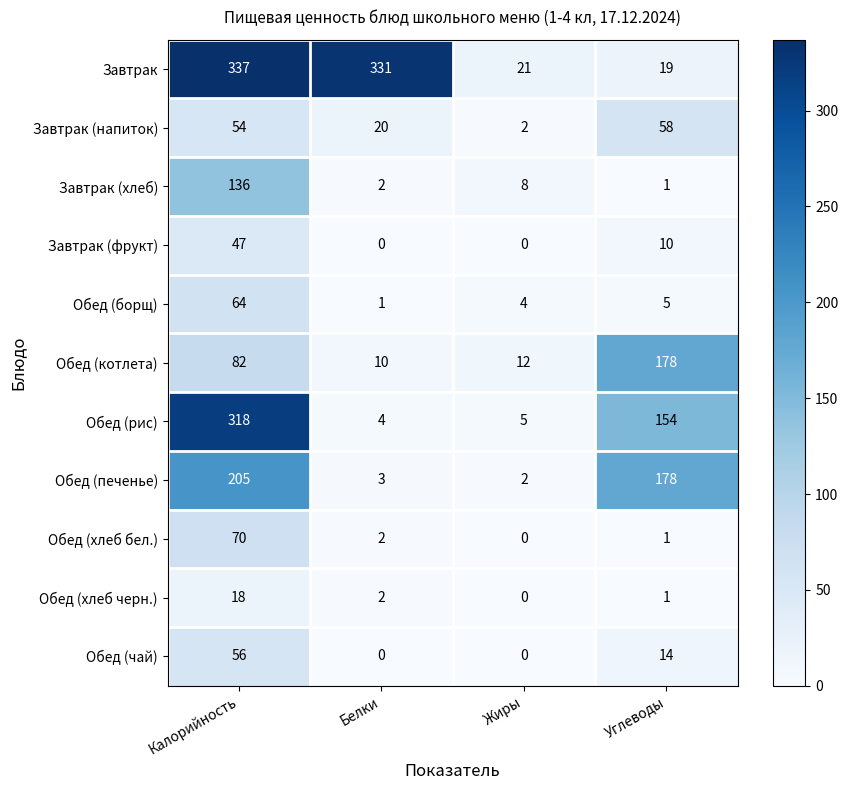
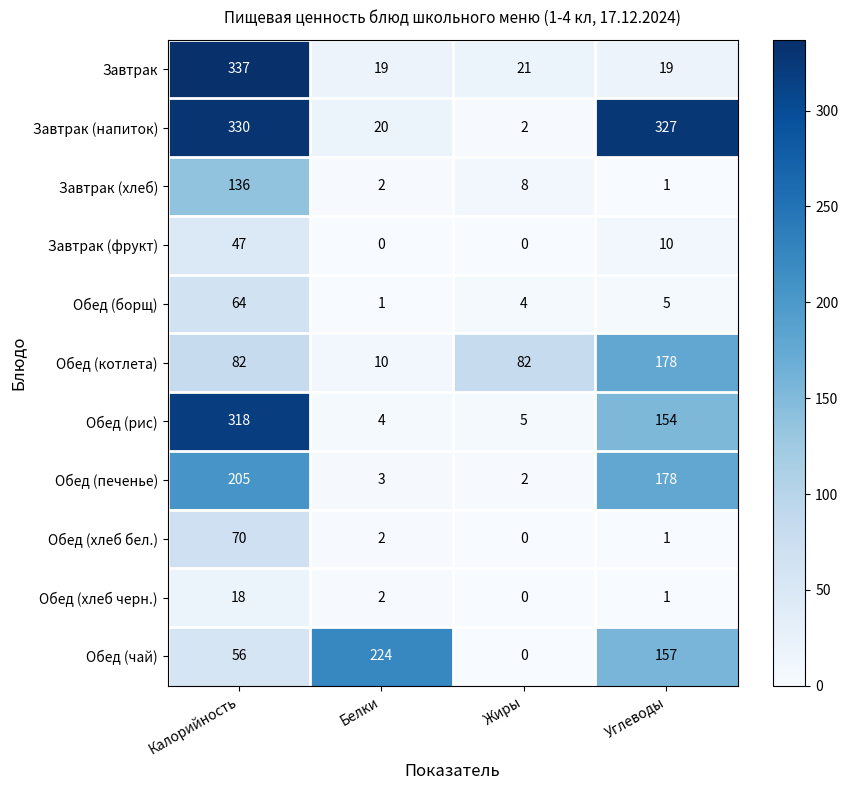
Завтрак, Белки: 331 -> 19
Завтрак (напиток), Калорийность: 54 -> 330
Завтрак (напиток), Углеводы: 58 -> 327
Обед (котлета), Жиры: 12 -> 82
Обед (чай), Белки: 0 -> 224
Обед (чай), Углеводы: 14 -> 157
